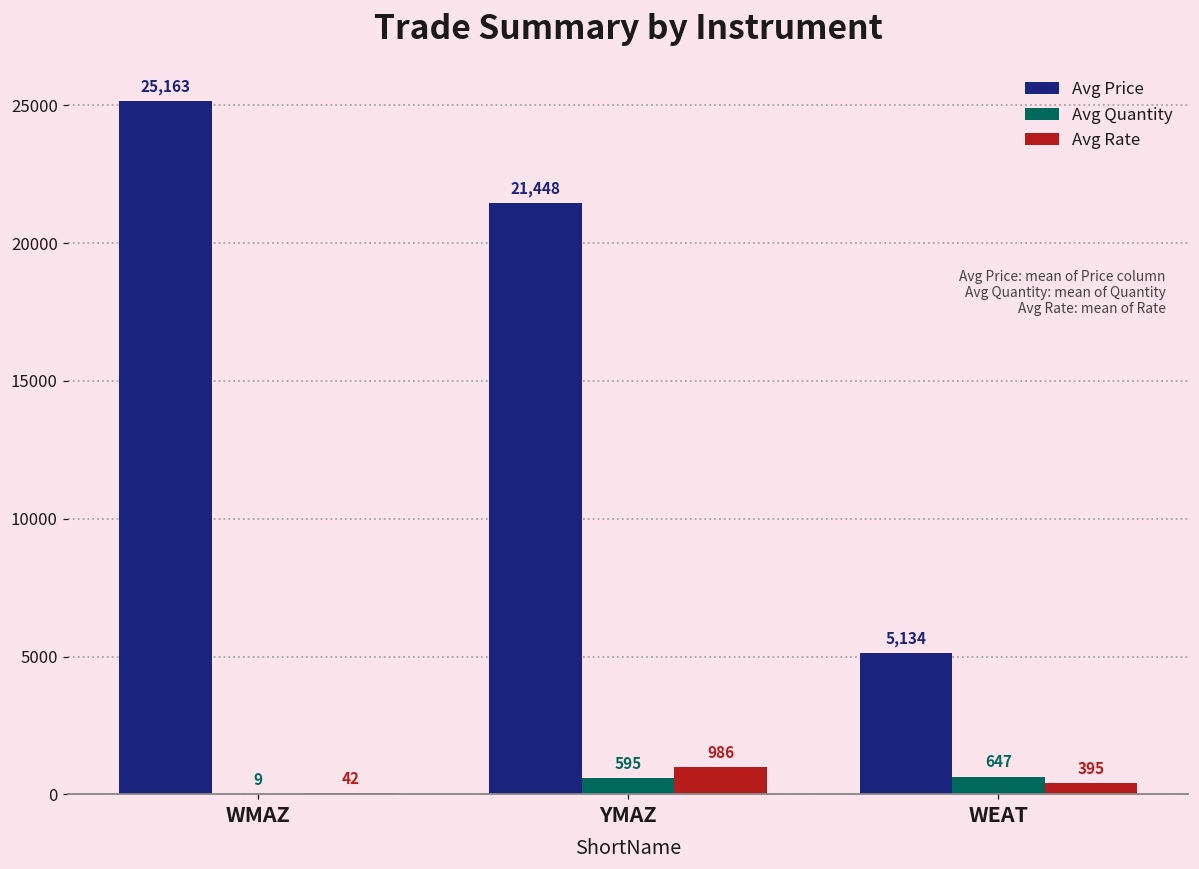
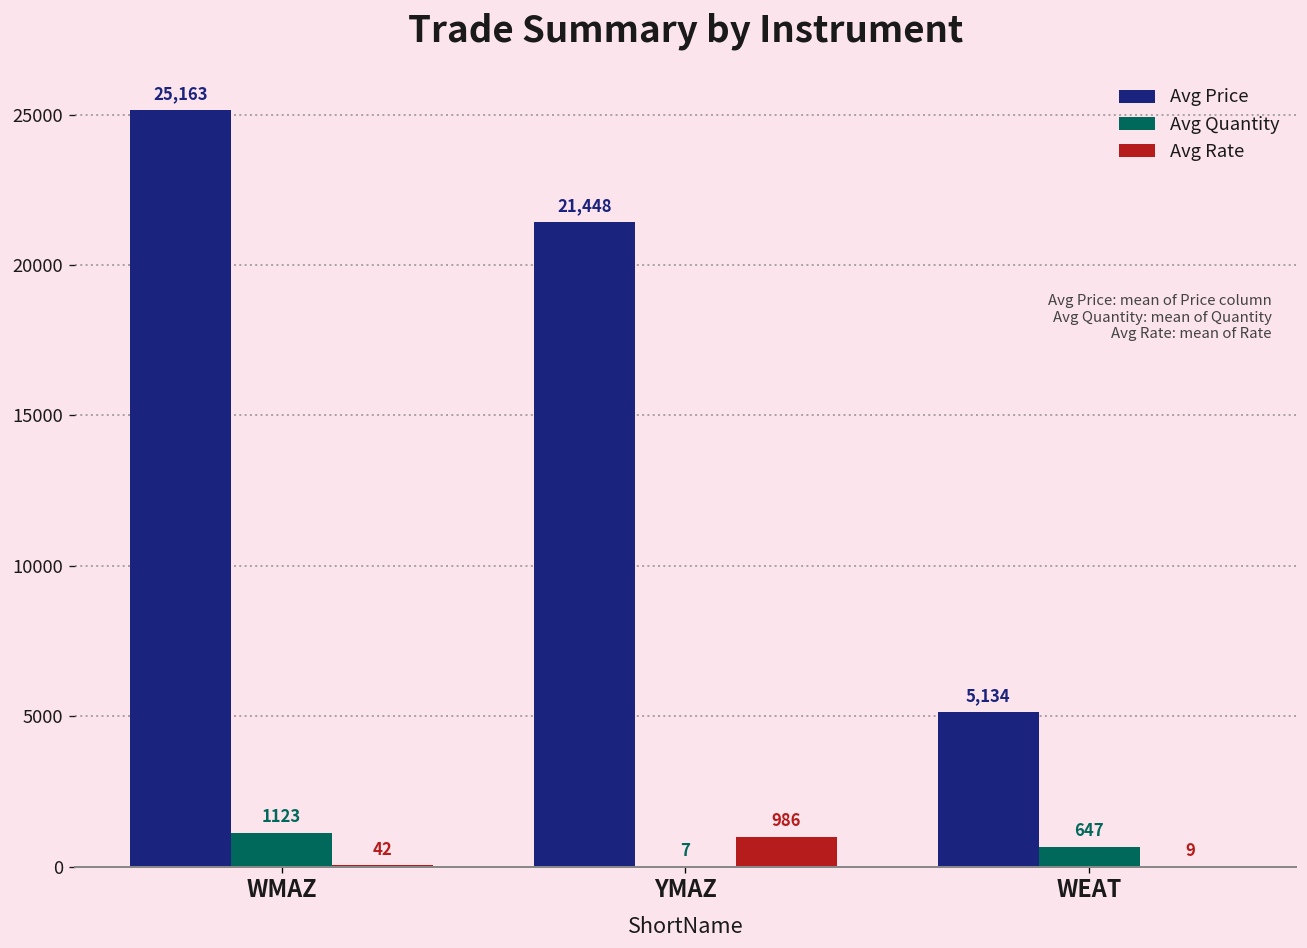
Avg Quantity, WMAZ: 9 -> 1123
Avg Quantity, YMAZ: 595 -> 7
Avg Rate, WEAT: 395 -> 9
